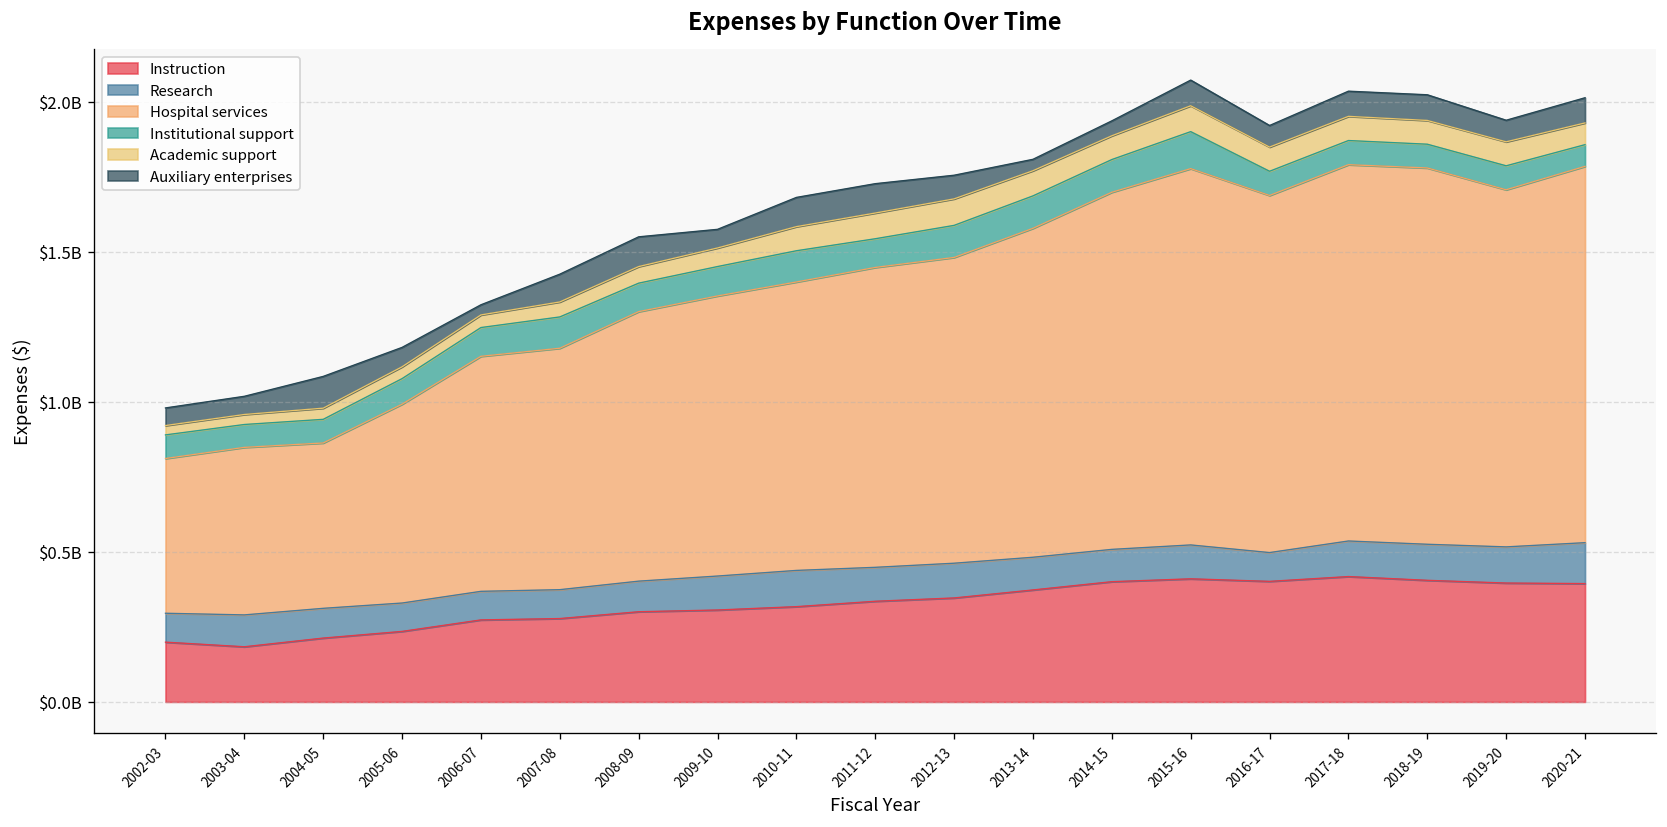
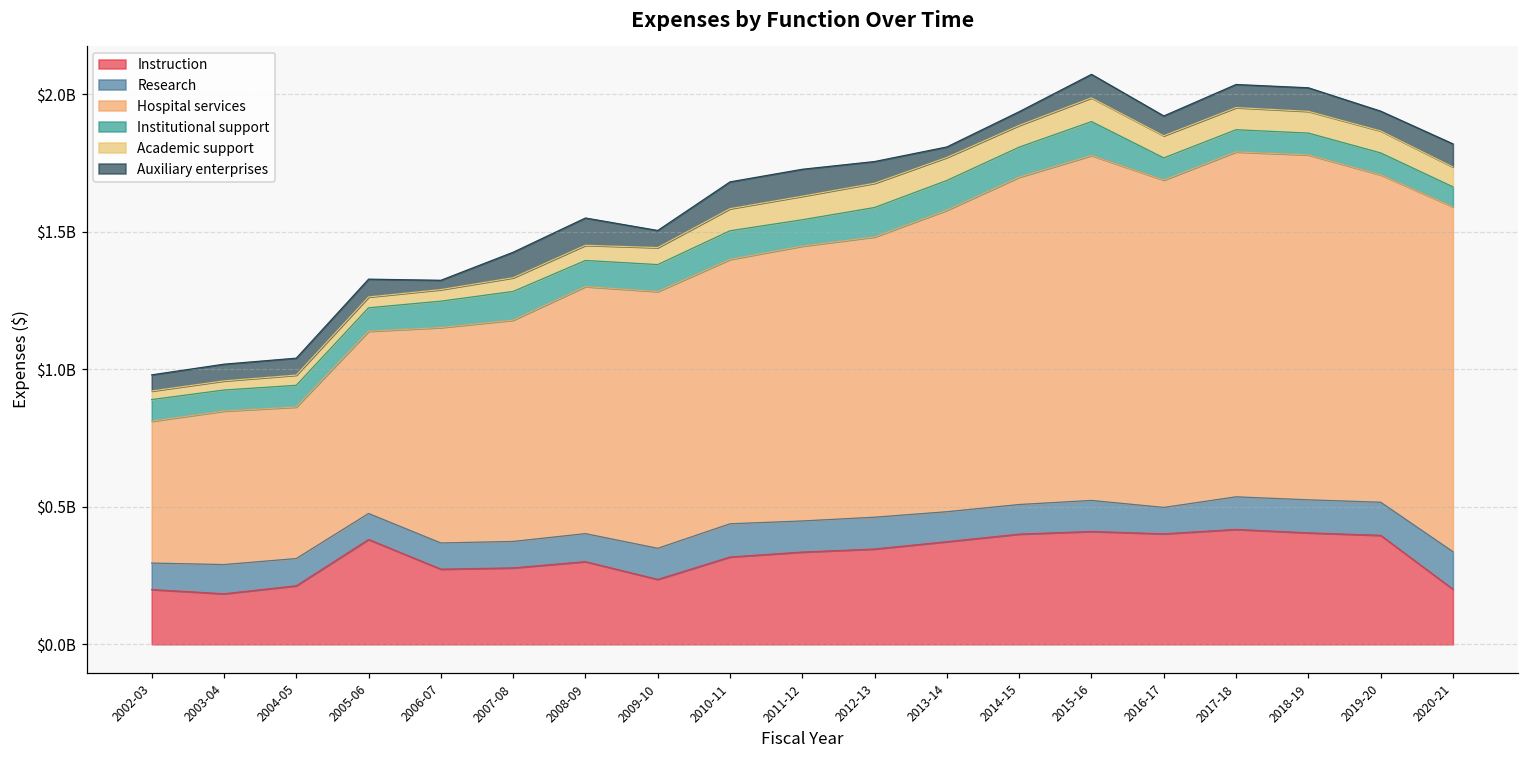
Auxiliary enterprises, 2004-05: $110000000 -> $60000000
Instruction, 2005-06: $240000000 -> $380000000
Instruction, 2009-10: $310000000 -> $240000000
Instruction, 2020-21: $390000000 -> $200000000
